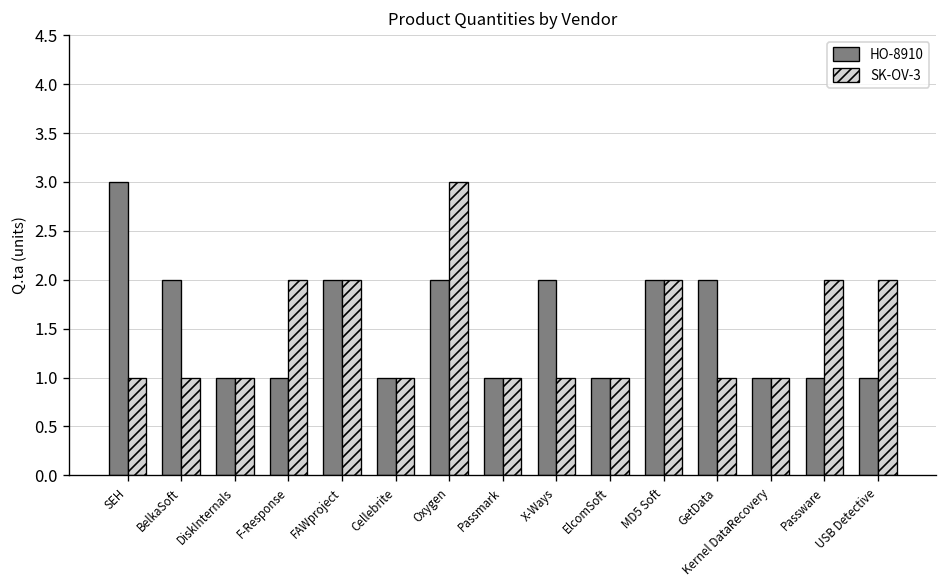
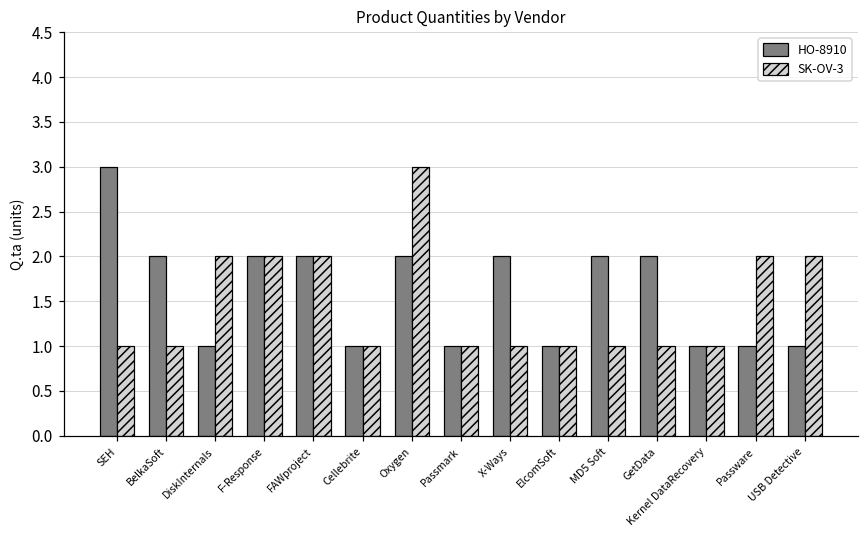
SK-OV-3, DiskInternals: 1 -> 2
HO-8910, F-Response: 1 -> 2
SK-OV-3, MD5 Soft: 2 -> 1
